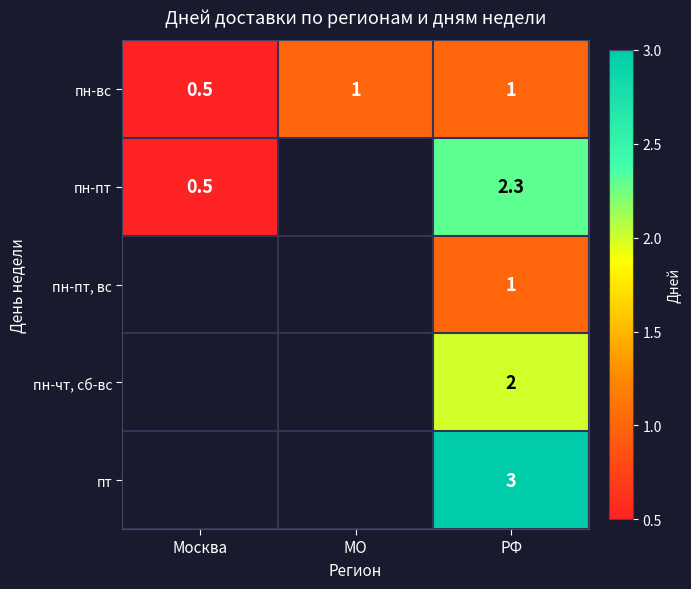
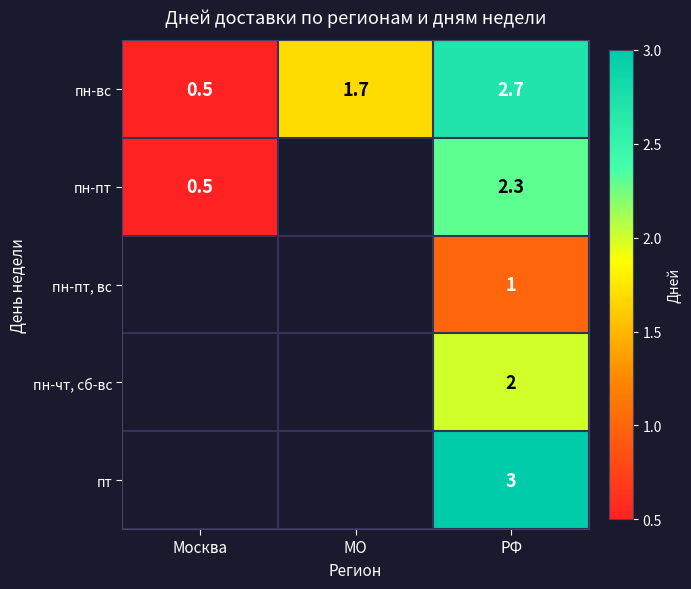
пн-вс, МO: 1 -> 1.7
пн-вс, РФ: 1 -> 2.7
